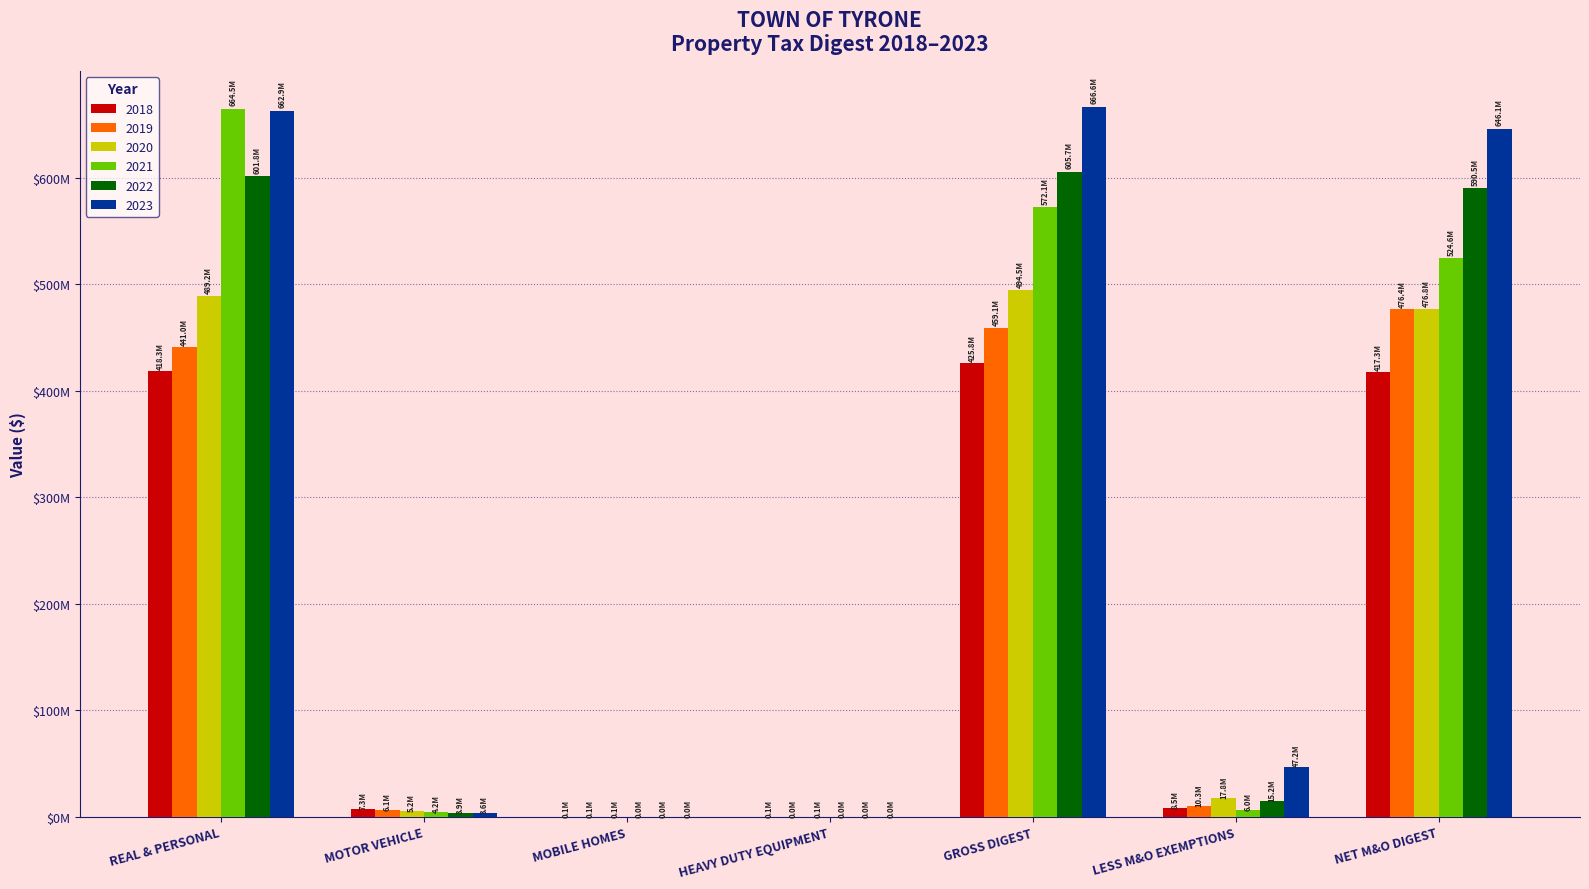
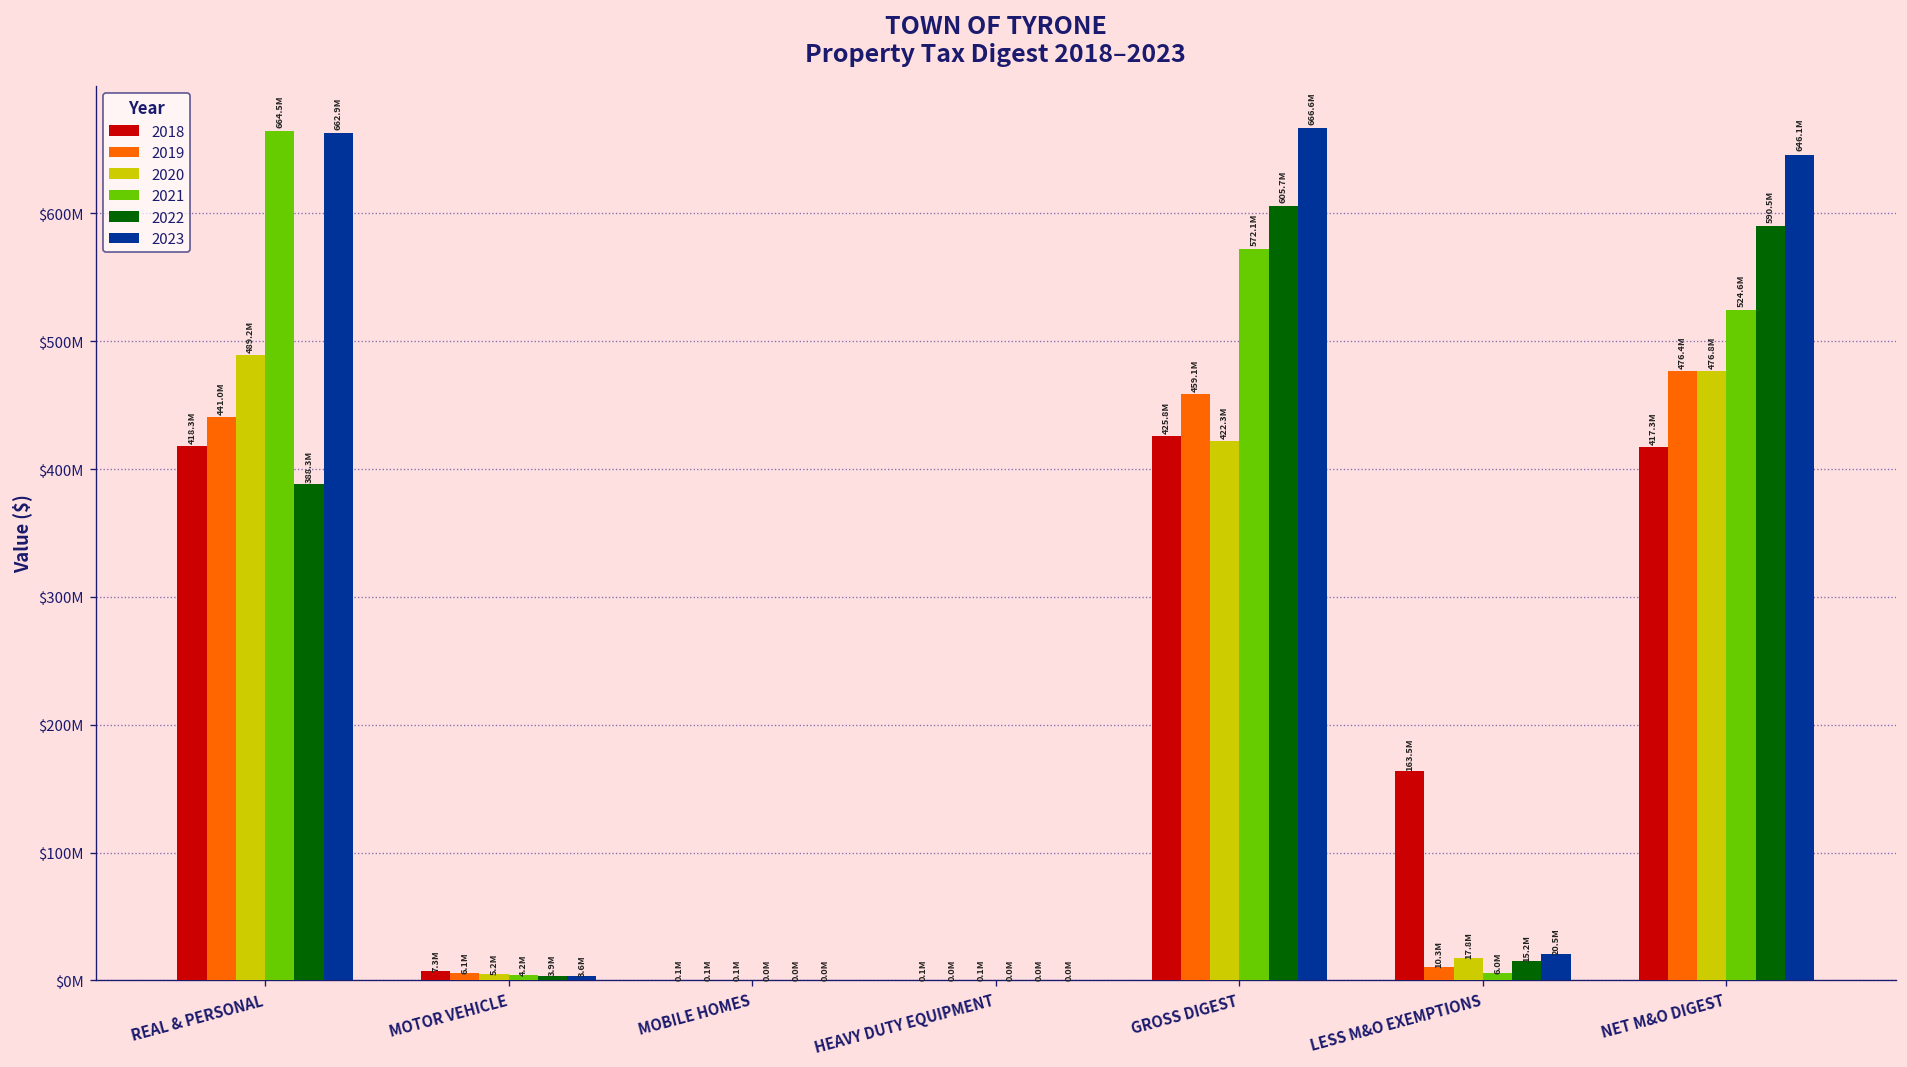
2022, REAL & PERSONAL: 601.8M -> 388.3M
2020, GROSS DIGEST: 494.5M -> 422.3M
2018, LESS M&O EXEMPTIONS: 8.5M -> 163.5M
2023, LESS M&O EXEMPTIONS: 47.2M -> 20.5M
